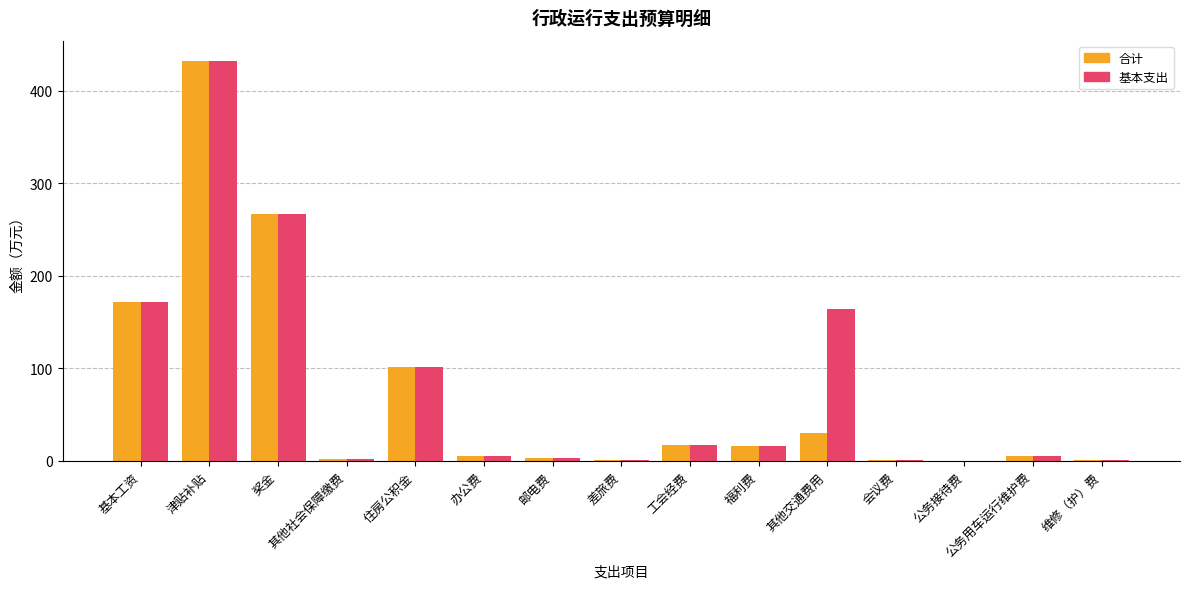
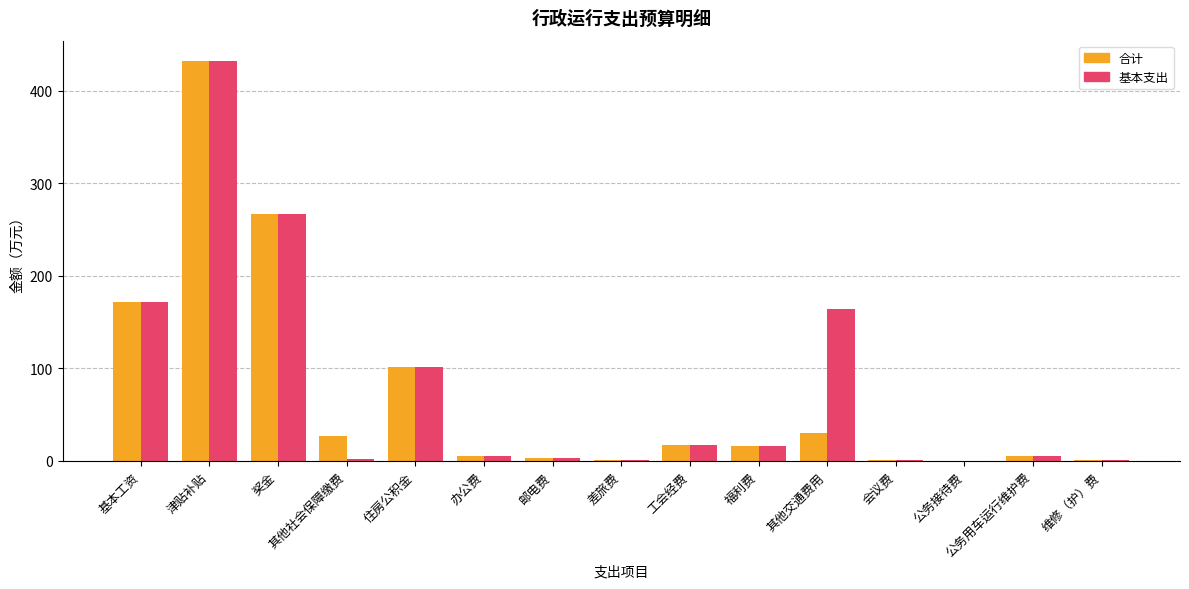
合计, 其他社会保障缴费: 0 -> 30
